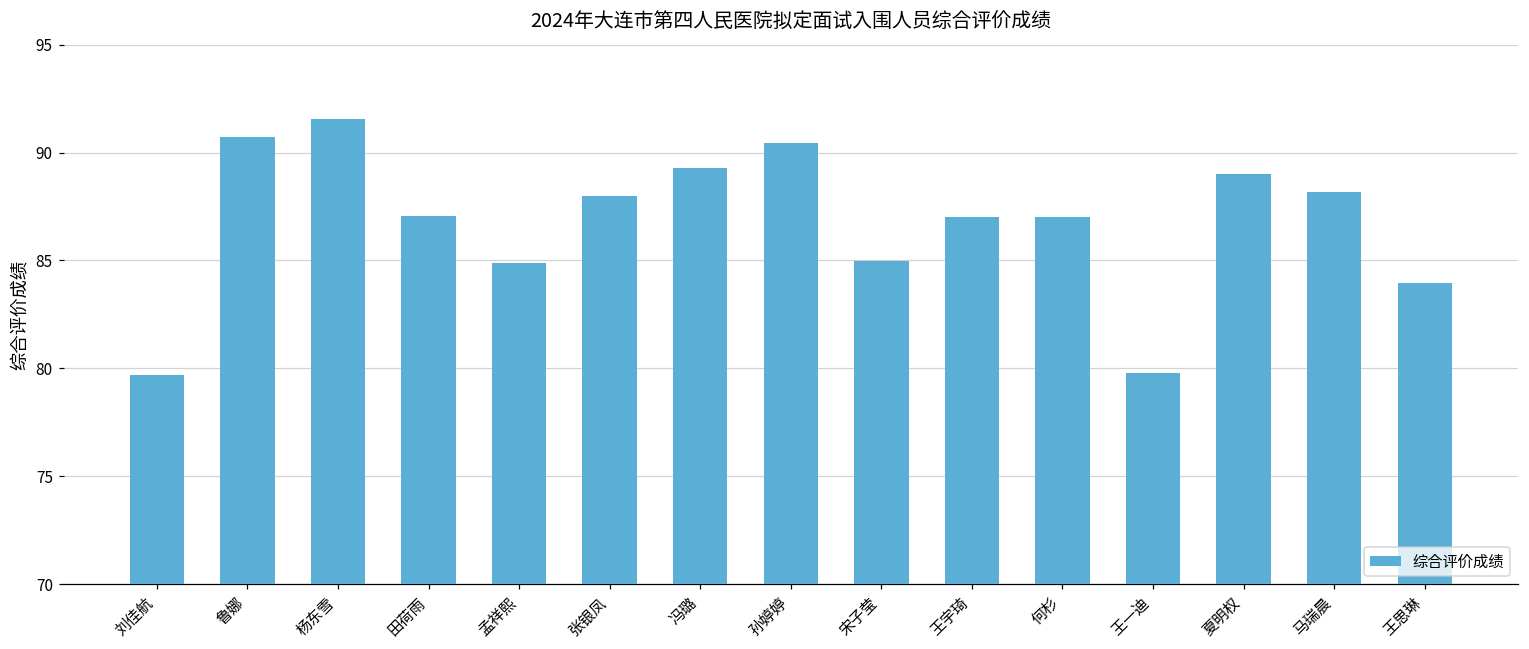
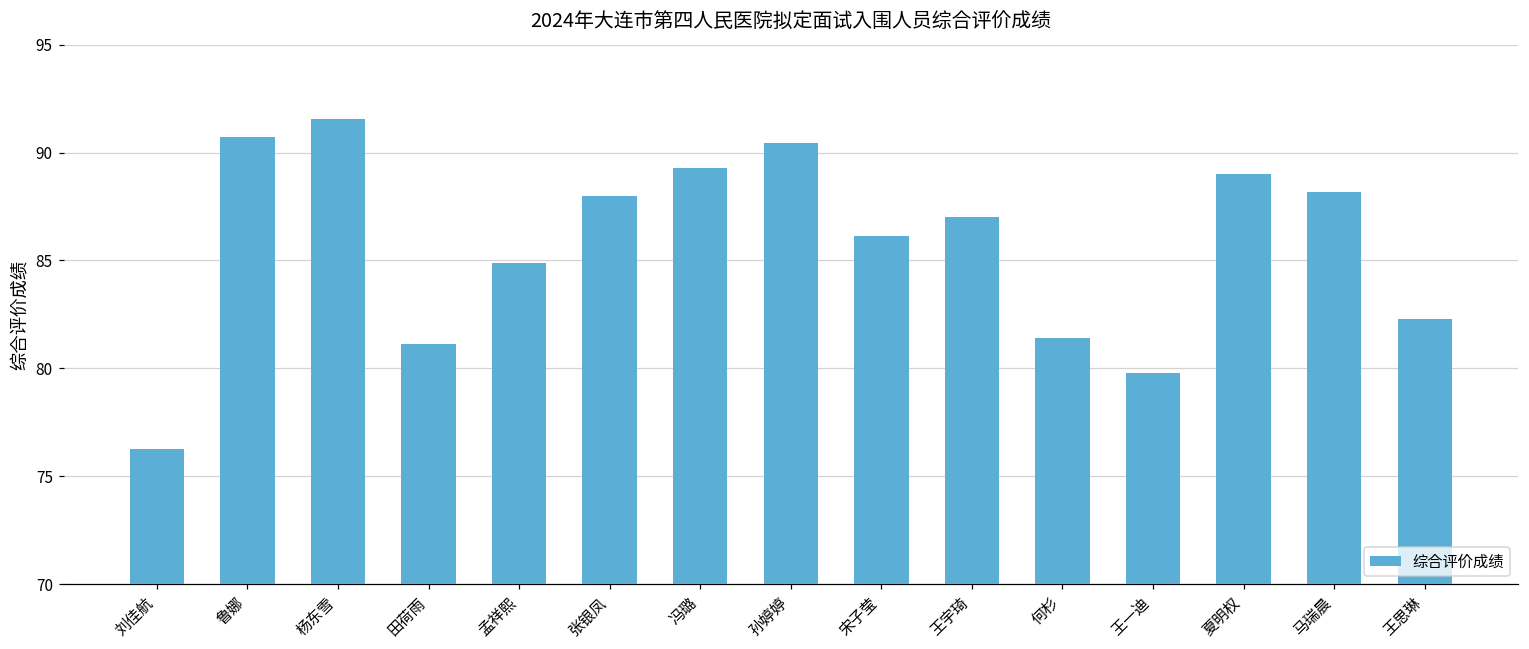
刘佳航: 79.7 -> 76.3
田荷雨: 87.0 -> 81.1
宋子莹: 85.0 -> 86.1
何杉: 87.0 -> 81.4
王思琳: 84.0 -> 82.3
